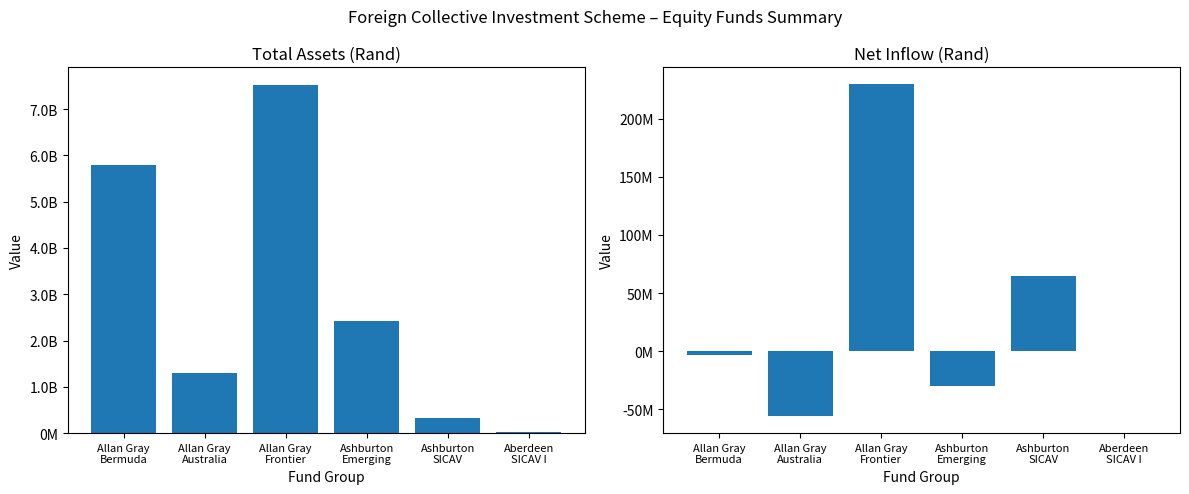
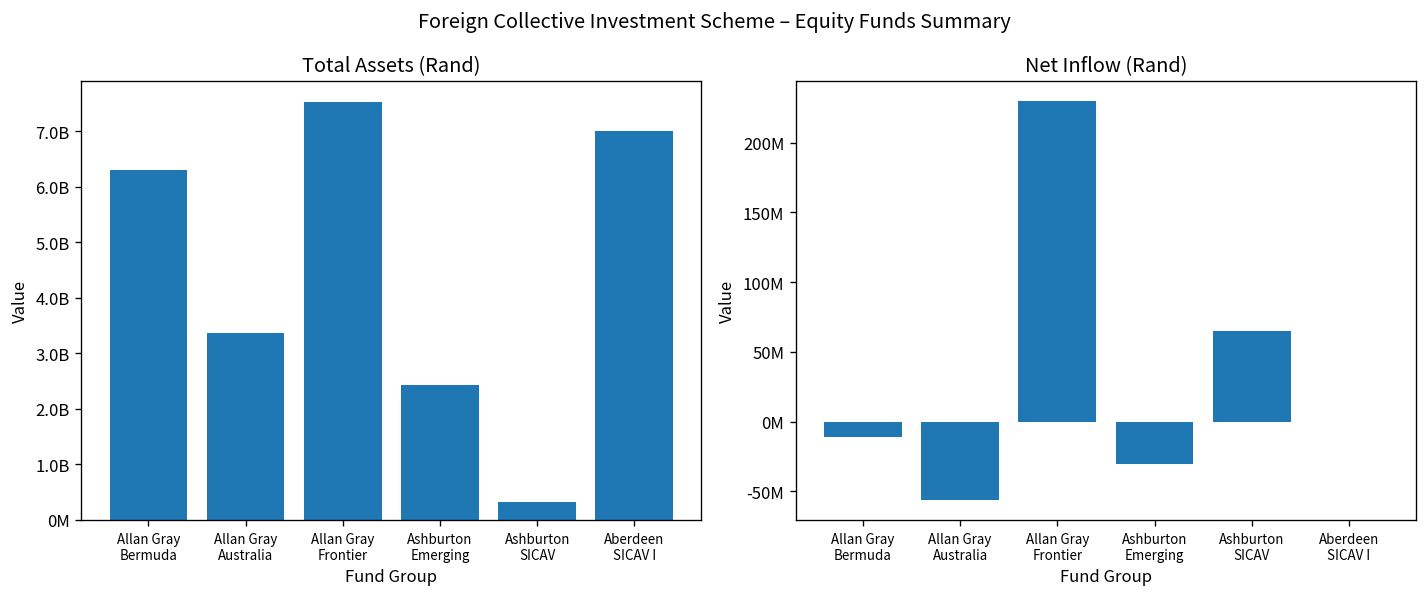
Total Assets (Rand), Allan Gray Bermuda: 5800000000 -> 6300000000
Total Assets (Rand), Allan Gray Australia: 1300000000 -> 3400000000
Total Assets (Rand), Aberdeen SICAV I: 0 -> 7000000000
Net Inflow (Rand), Allan Gray Bermuda: -4000000 -> -11000000
